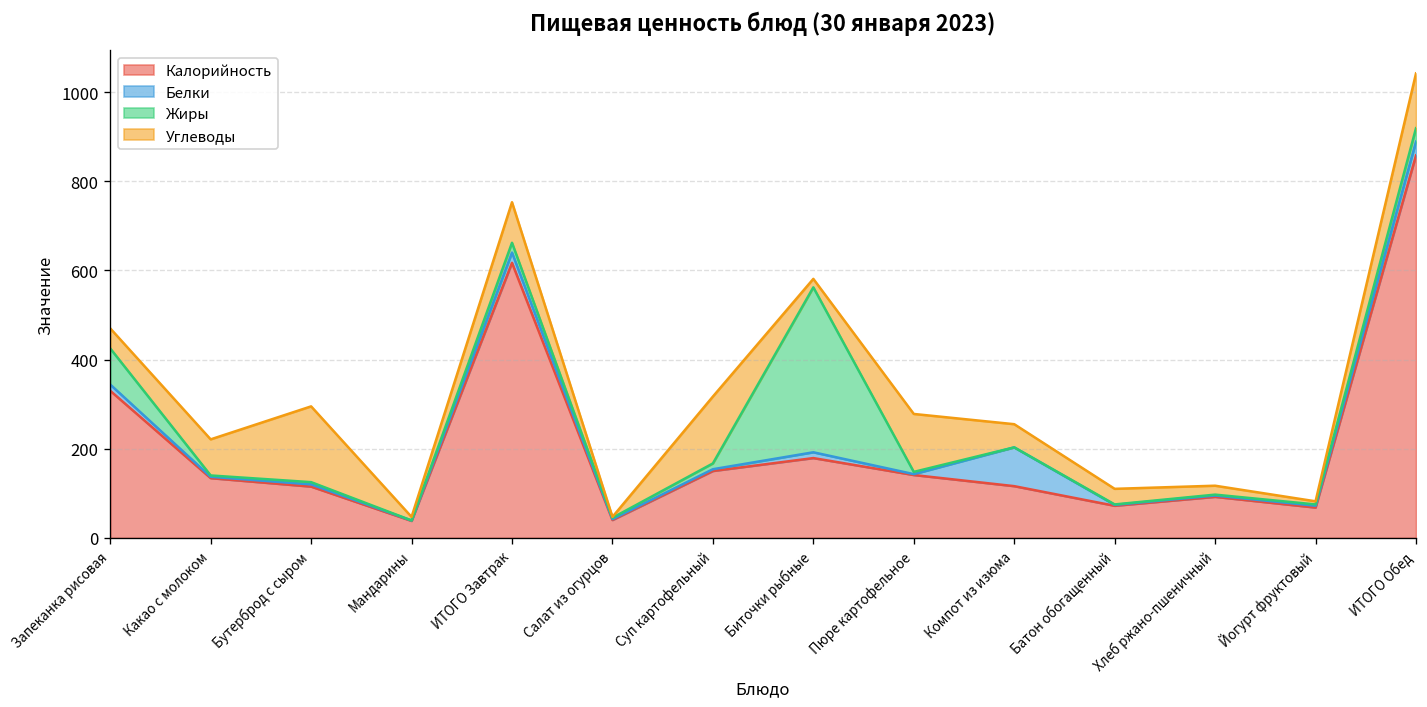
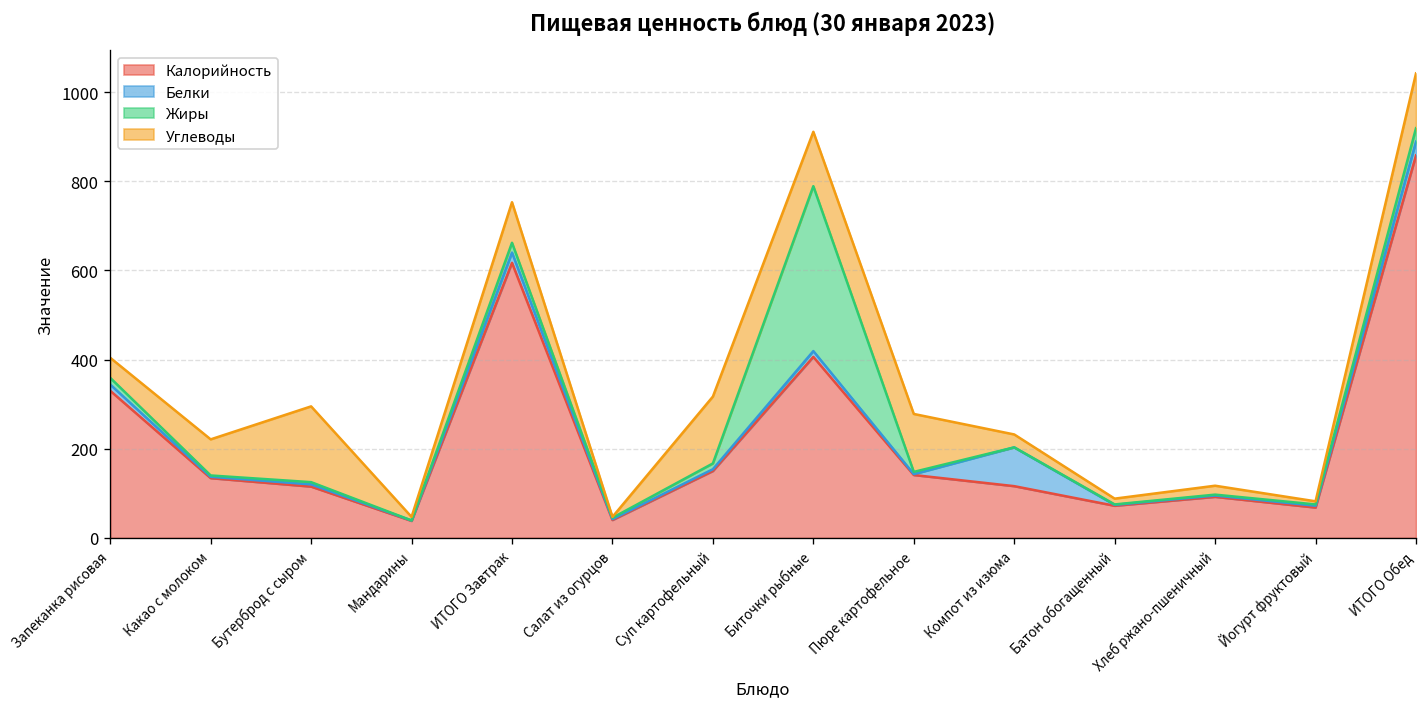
Жиры, Запеканка рисовая: 80 -> 20
Калорийность, Биточки рыбные: 180 -> 410
Углеводы, Биточки рыбные: 20 -> 120
Углеводы, Компот из изюма: 50 -> 30
Углеводы, Батон обогащенный: 40 -> 10
